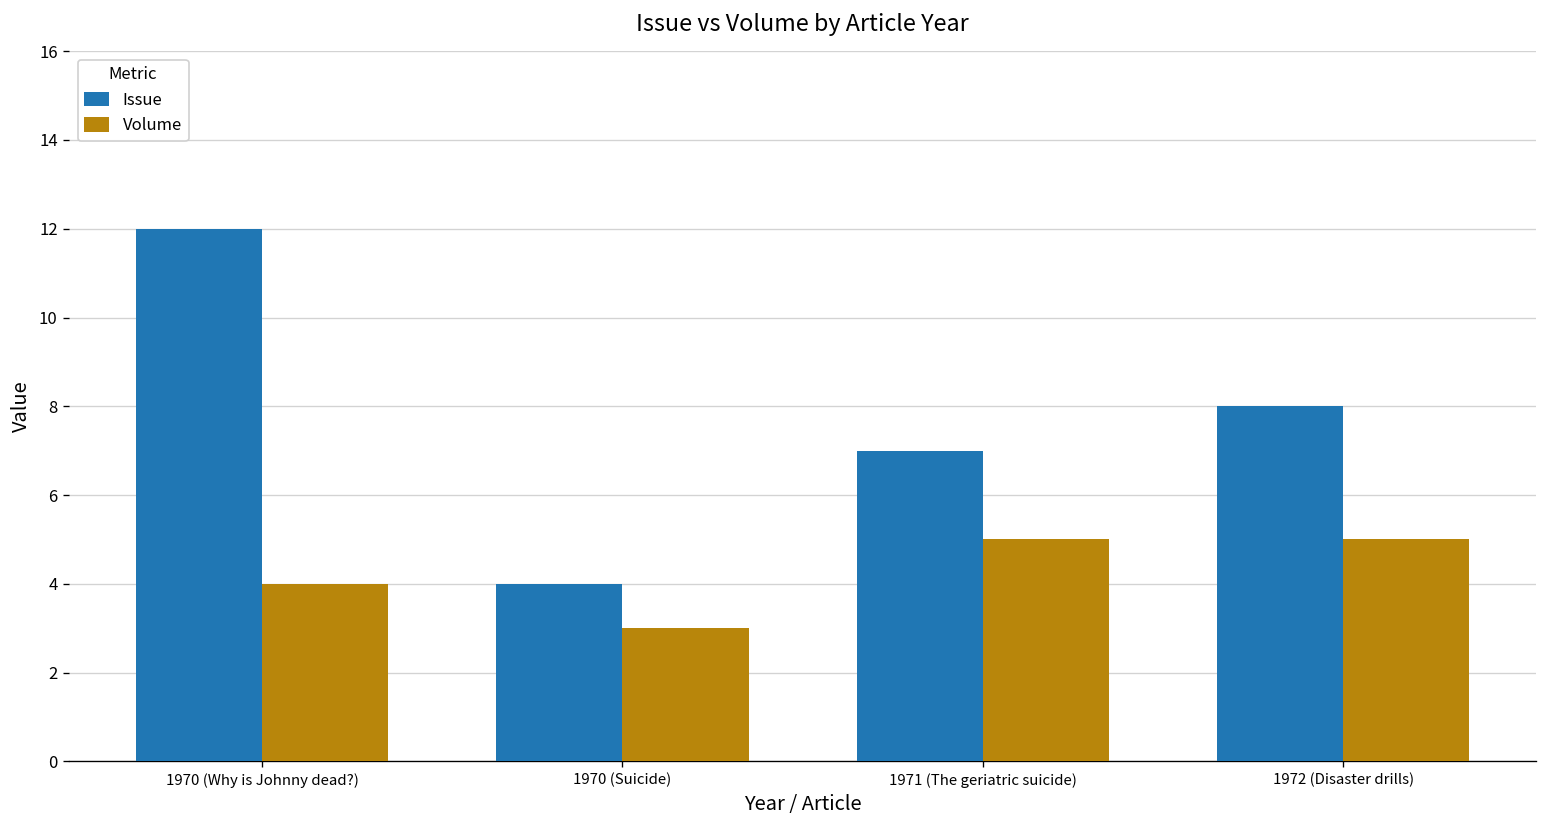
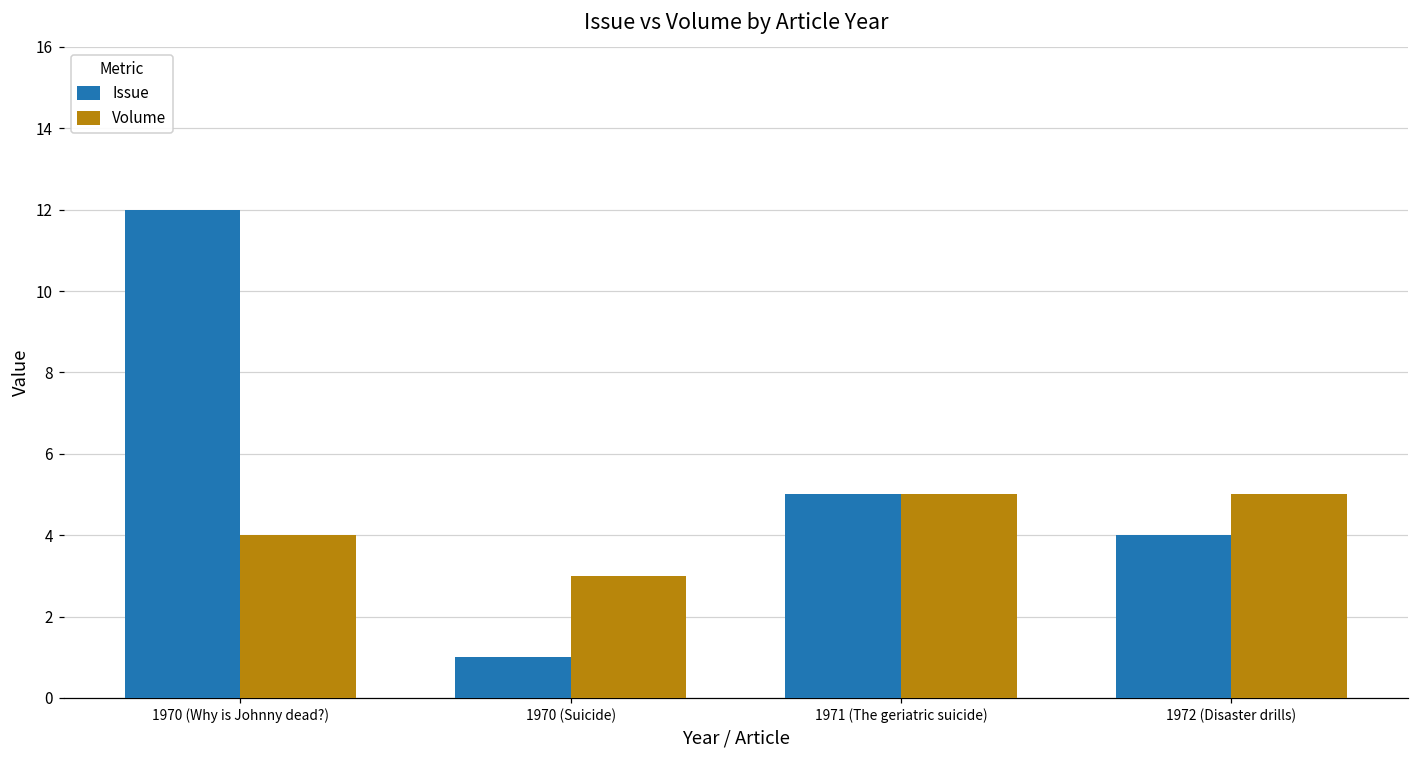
Issue, 1970 (Suicide): 4 -> 1
Issue, 1971 (The geriatric suicide): 7 -> 5
Issue, 1972 (Disaster drills): 8 -> 4
